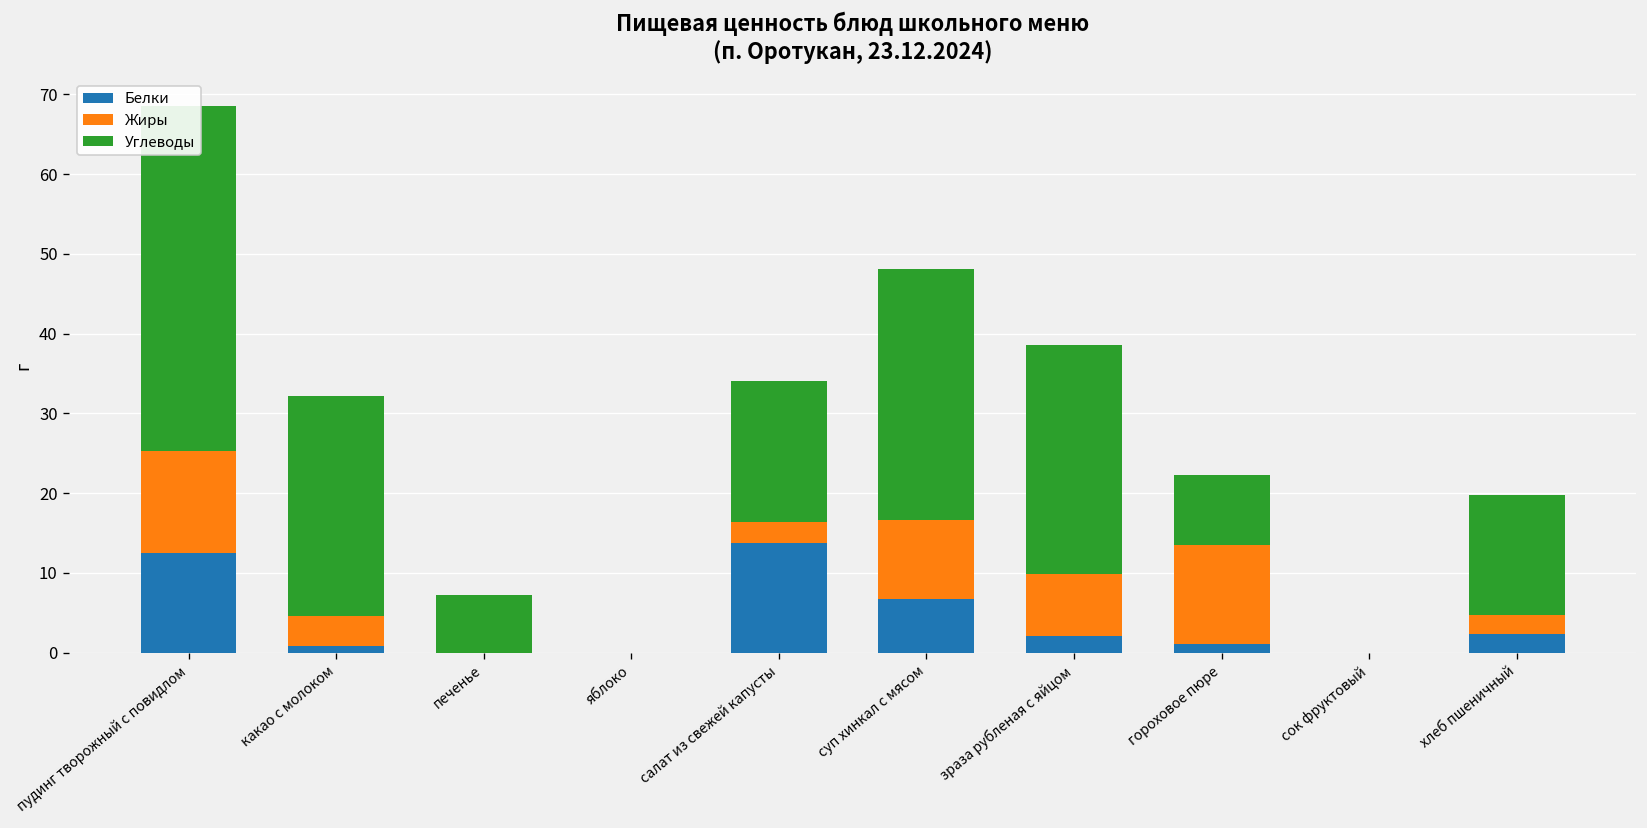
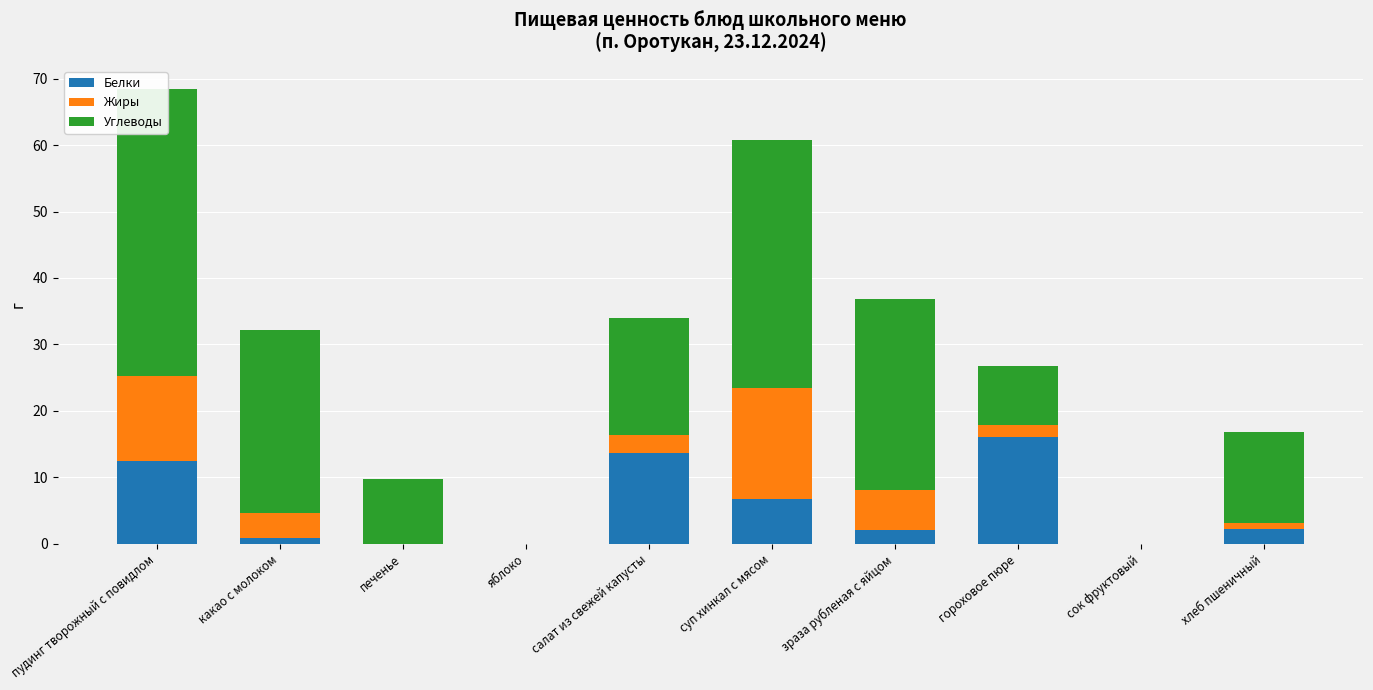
Углеводы, печенье: 7 -> 10
Жиры, суп хинкал с мясом: 10 -> 17
Углеводы, суп хинкал с мясом: 31 -> 37
Жиры, зраза рубленая с яйцом: 8 -> 6
Белки, гороховое пюре: 1 -> 16
Жиры, гороховое пюре: 12 -> 2
Жиры, хлеб пшеничный: 2 -> 1
Углеводы, хлеб пшеничный: 15 -> 14
